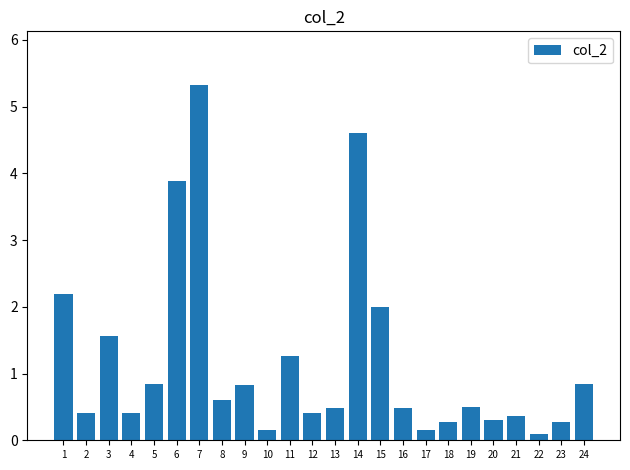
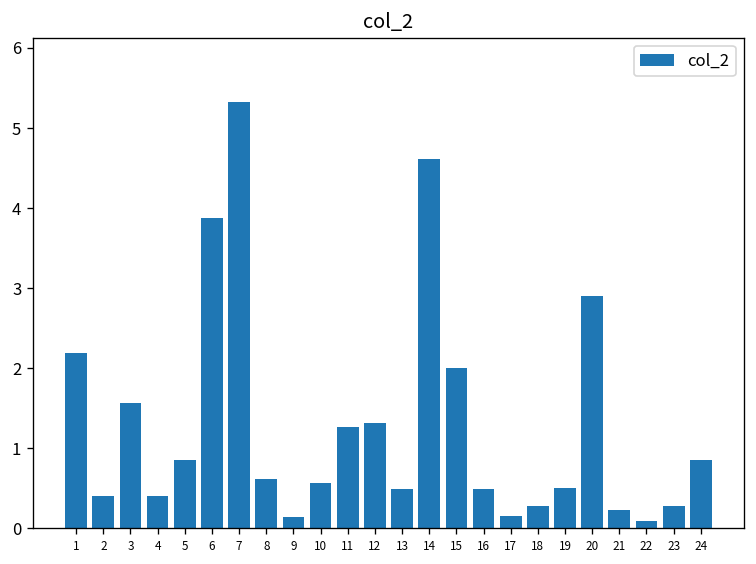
9: 0.8 -> 0.1
10: 0.2 -> 0.6
12: 0.4 -> 1.3
20: 0.3 -> 2.9
21: 0.4 -> 0.2
